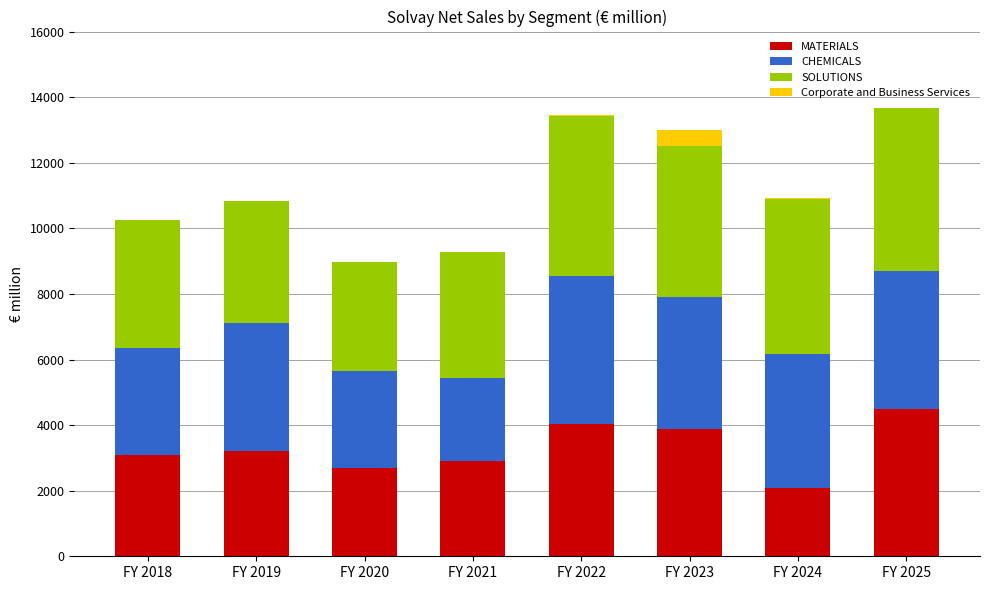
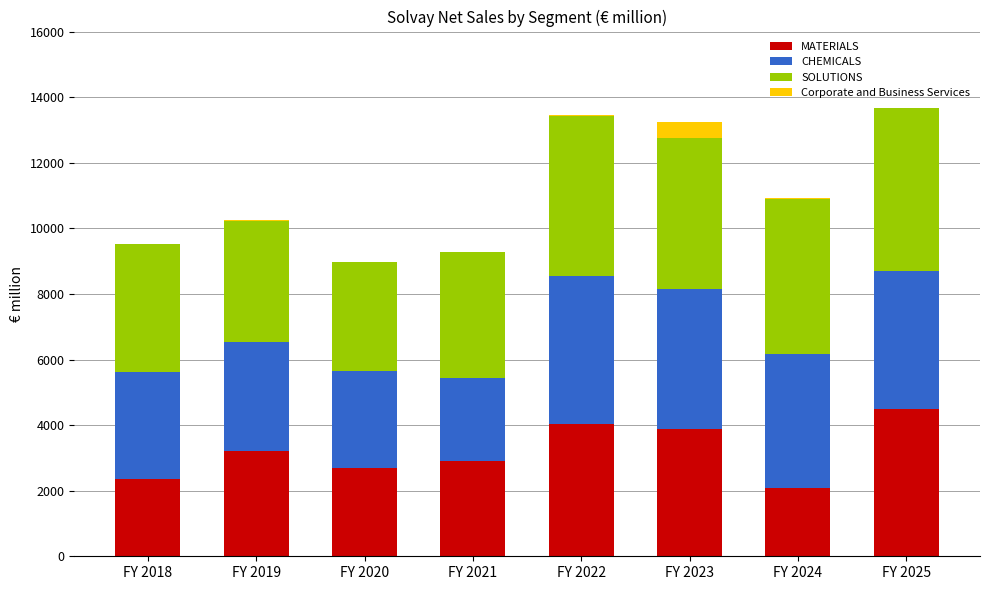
MATERIALS, FY 2018: 3100 -> 2400
CHEMICALS, FY 2019: 3900 -> 3300
CHEMICALS, FY 2023: 4000 -> 4300
